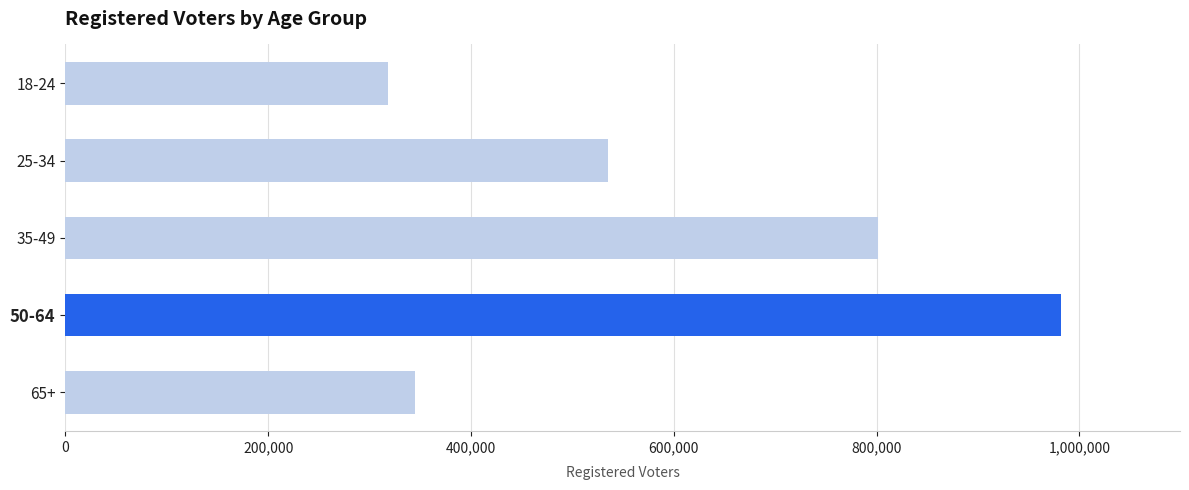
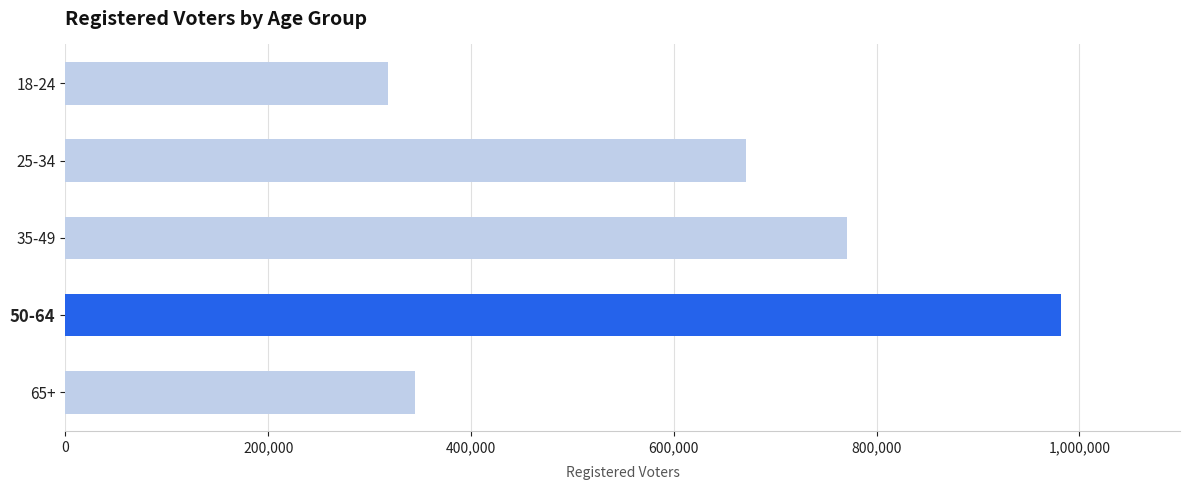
25-34: 535,000 -> 671,000
35-49: 801,000 -> 771,000
